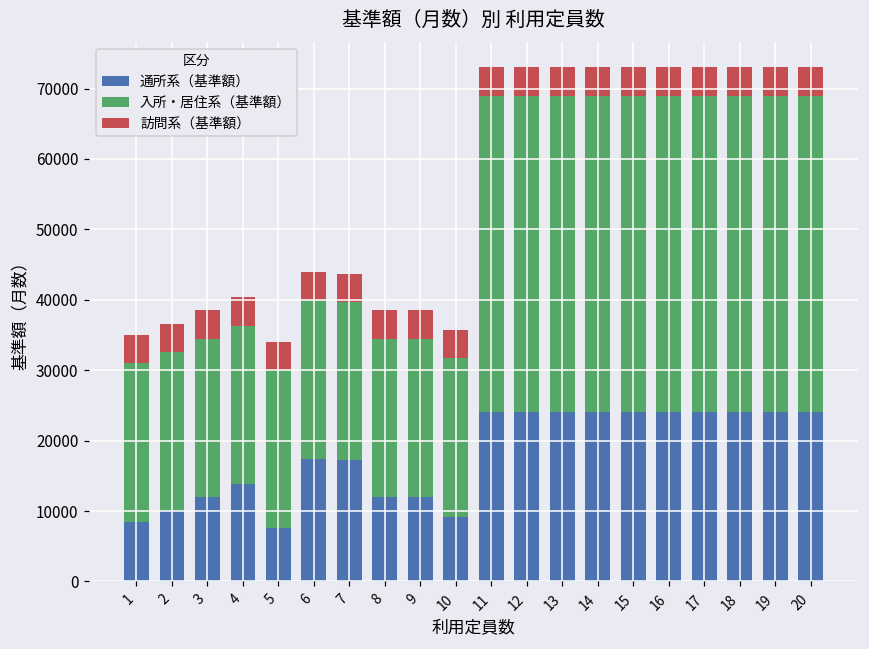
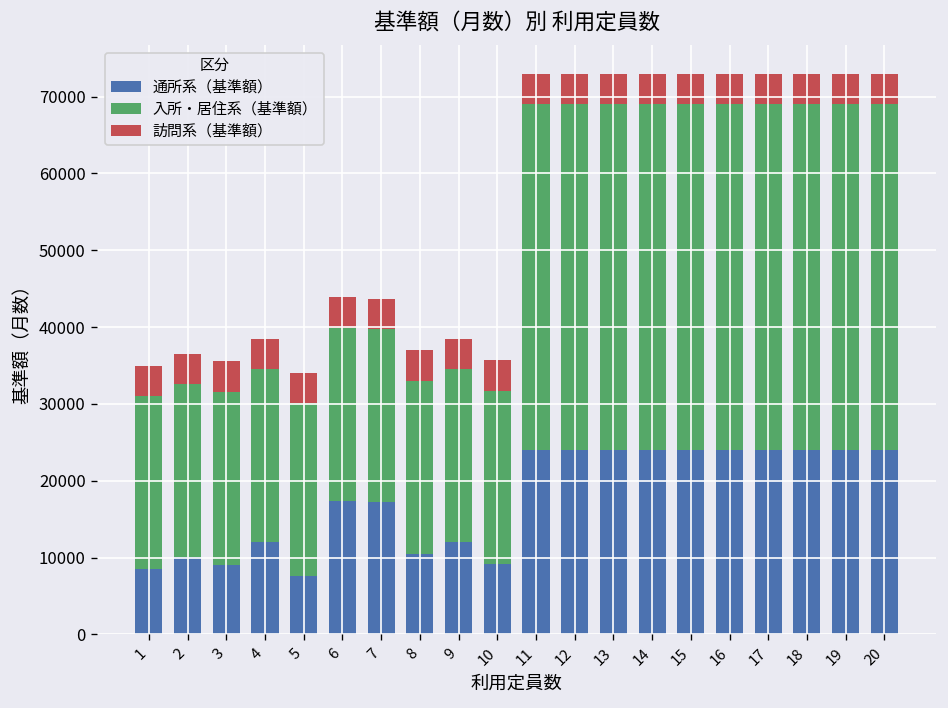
通所系（基準額）, 3: 12000 -> 9000
通所系（基準額）, 4: 14000 -> 12000
通所系（基準額）, 8: 12000 -> 10000
